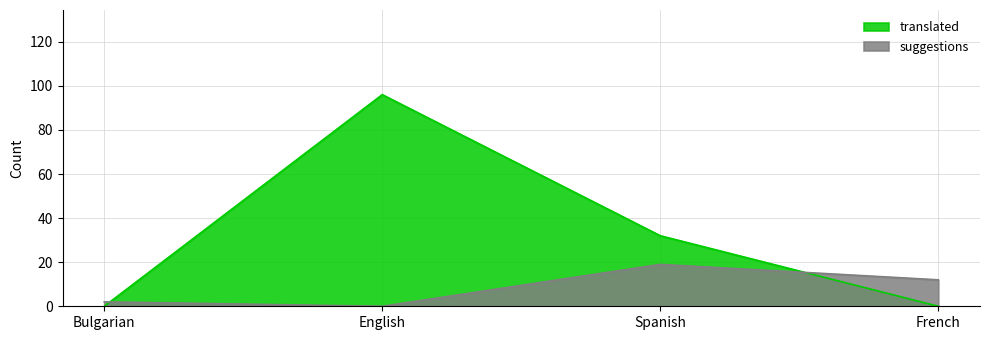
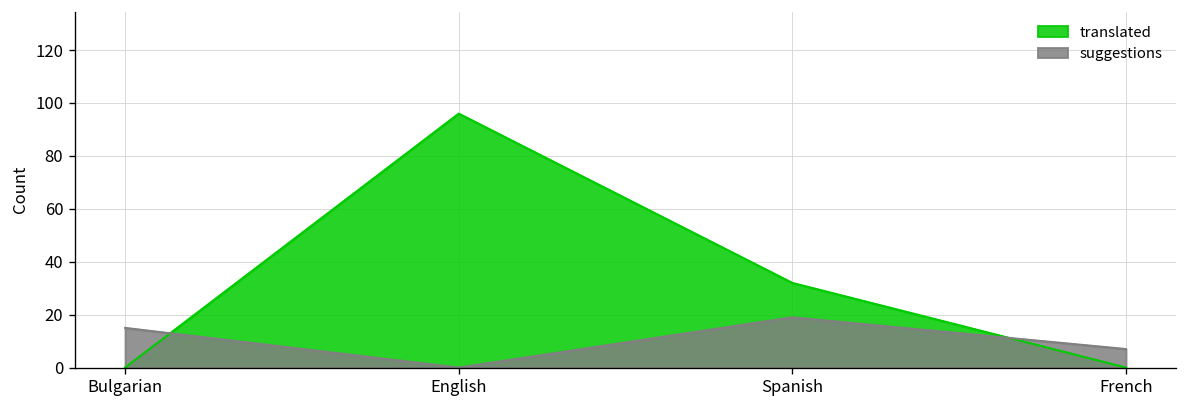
suggestions, Bulgarian: 2 -> 15
suggestions, French: 12 -> 7
